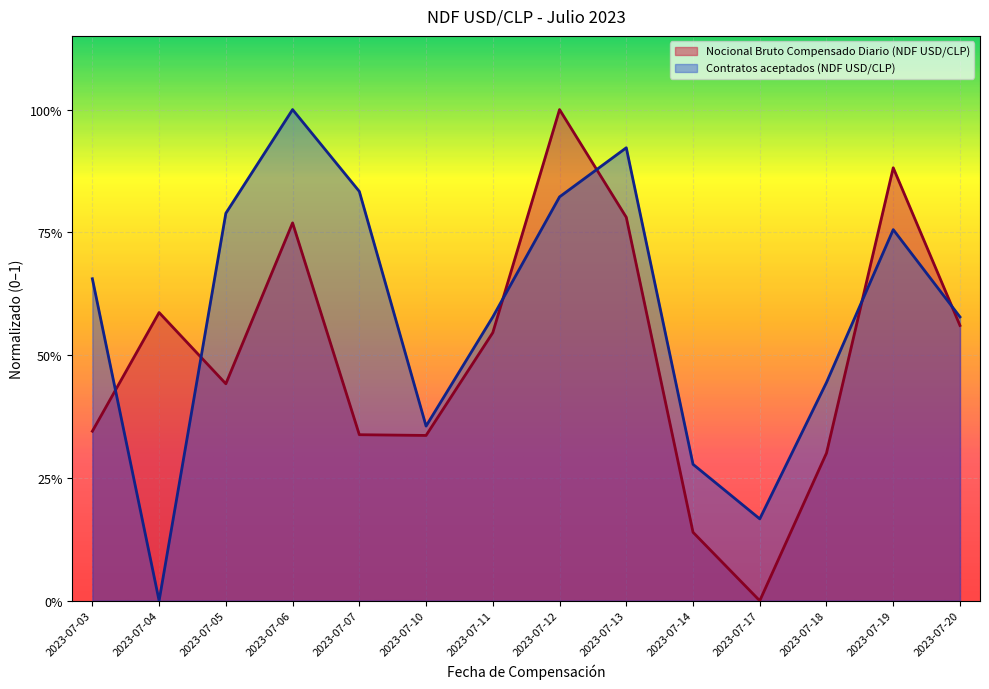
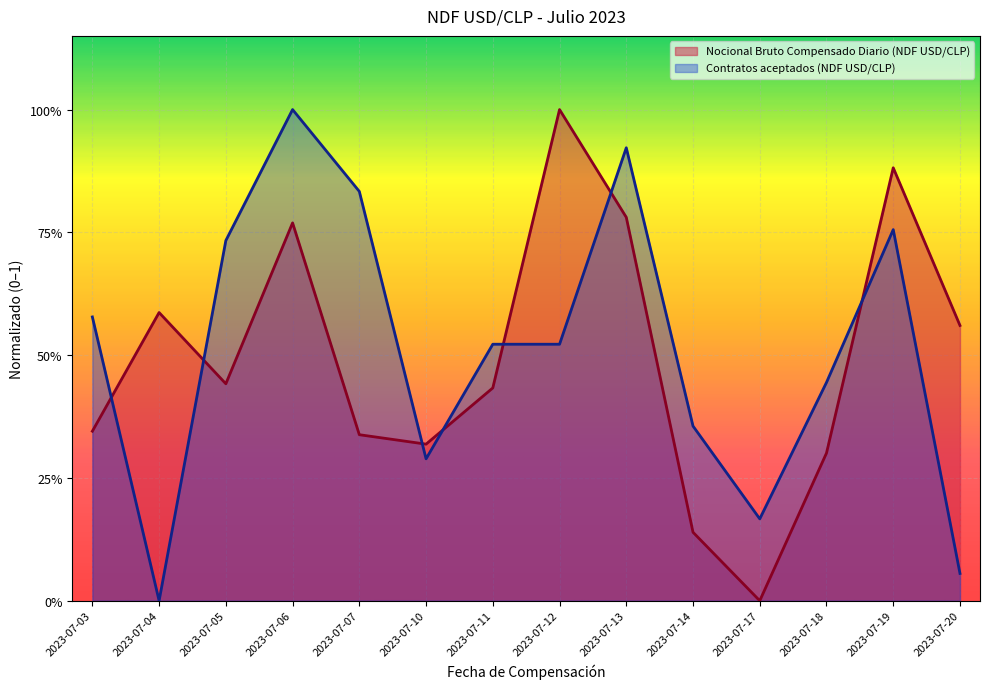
Contratos aceptados (NDF USD/CLP), 2023-07-03: 66% -> 58%
Contratos aceptados (NDF USD/CLP), 2023-07-05: 79% -> 73%
Nocional Bruto Compensado Diario (NDF USD/CLP), 2023-07-10: 34% -> 32%
Contratos aceptados (NDF USD/CLP), 2023-07-10: 36% -> 29%
Nocional Bruto Compensado Diario (NDF USD/CLP), 2023-07-11: 55% -> 43%
Contratos aceptados (NDF USD/CLP), 2023-07-11: 58% -> 52%
Contratos aceptados (NDF USD/CLP), 2023-07-12: 82% -> 52%
Contratos aceptados (NDF USD/CLP), 2023-07-14: 28% -> 36%
Contratos aceptados (NDF USD/CLP), 2023-07-20: 58% -> 6%
